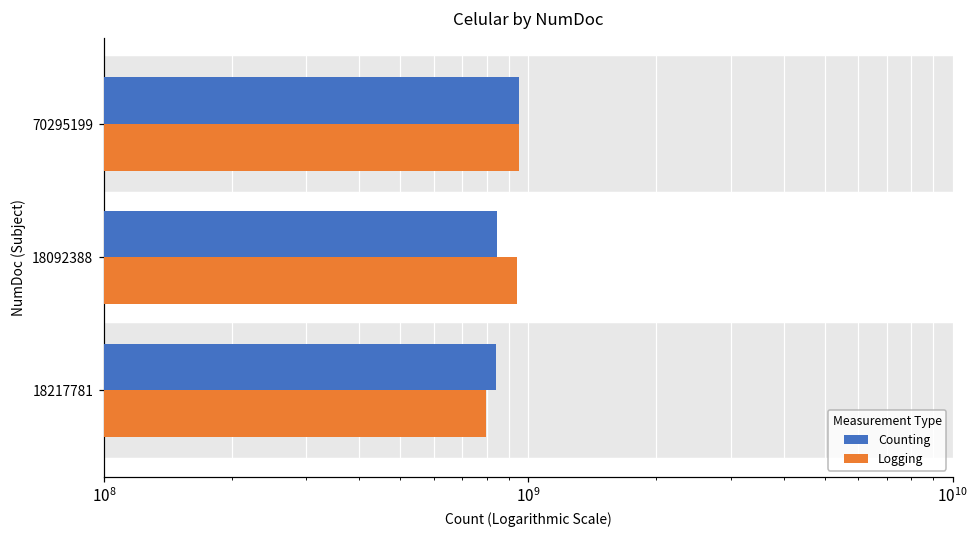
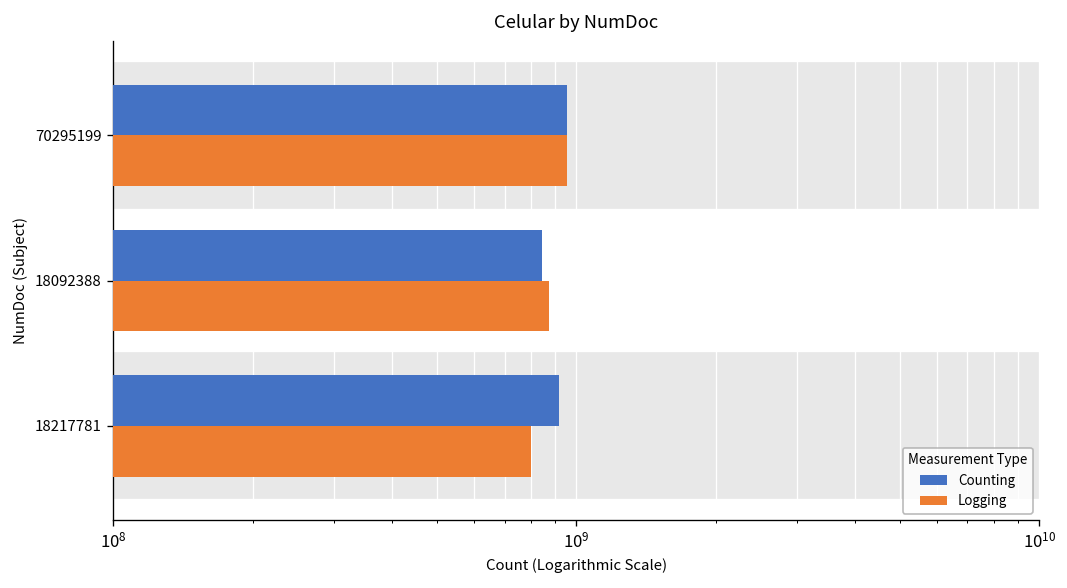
Logging, 18092388: 940000000 -> 870000000
Counting, 18217781: 840000000 -> 920000000
